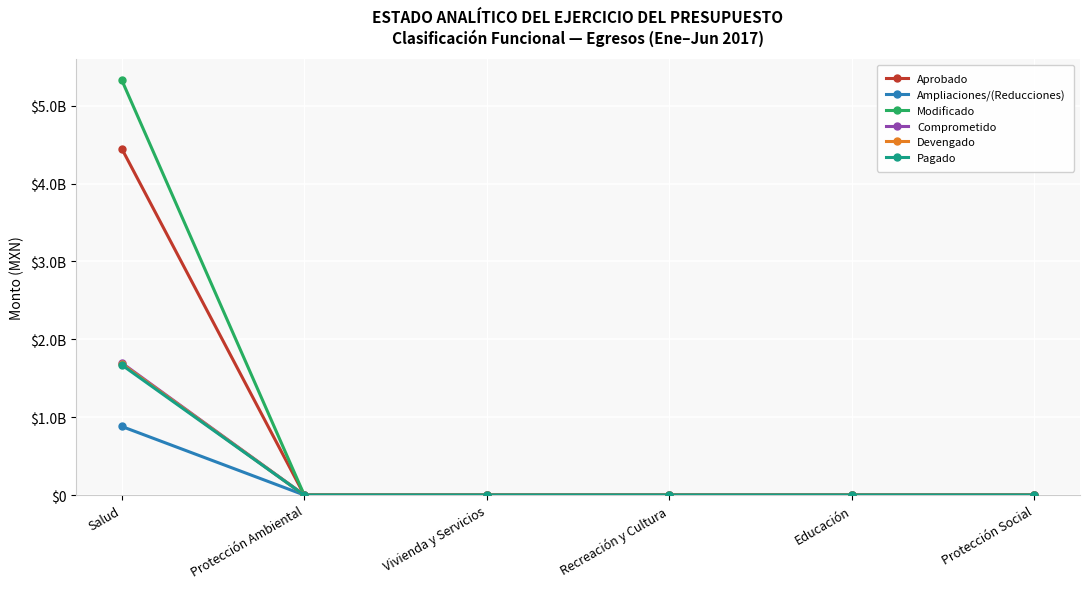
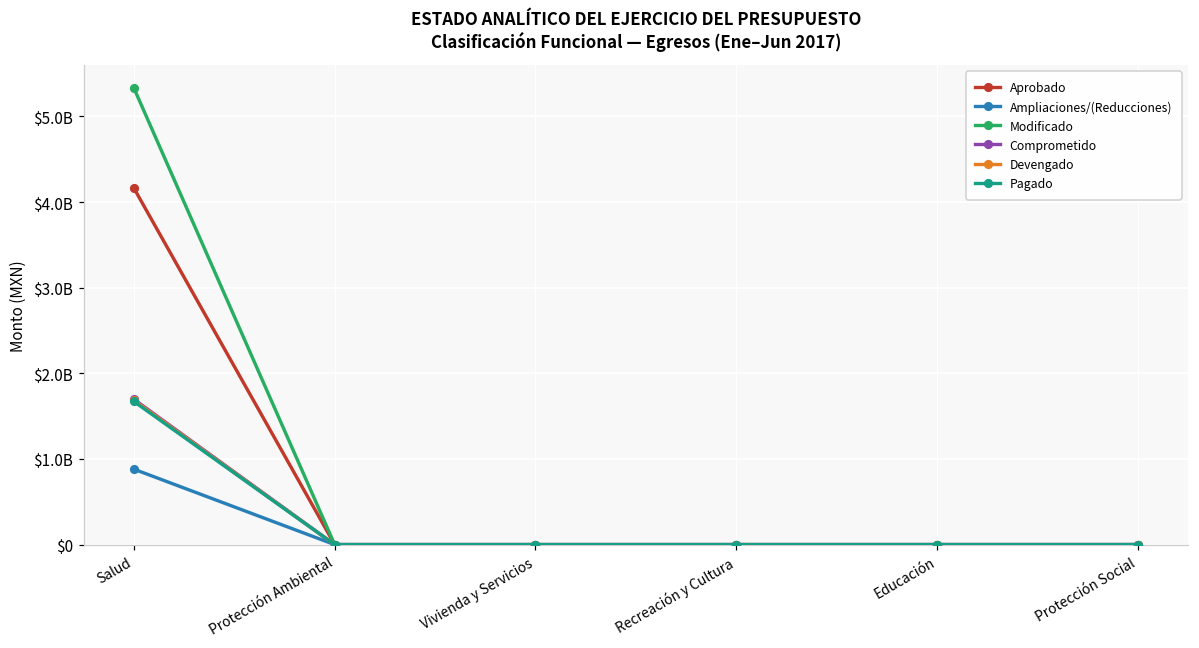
Aprobado, Salud: $4400000000 -> $4200000000
